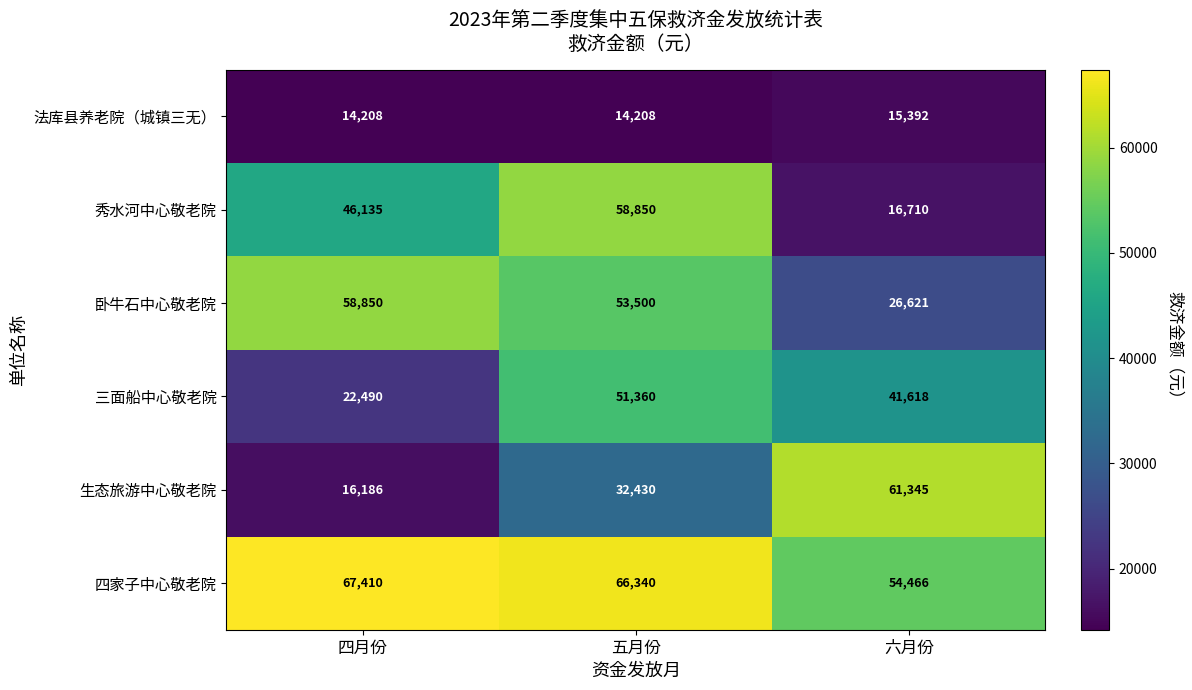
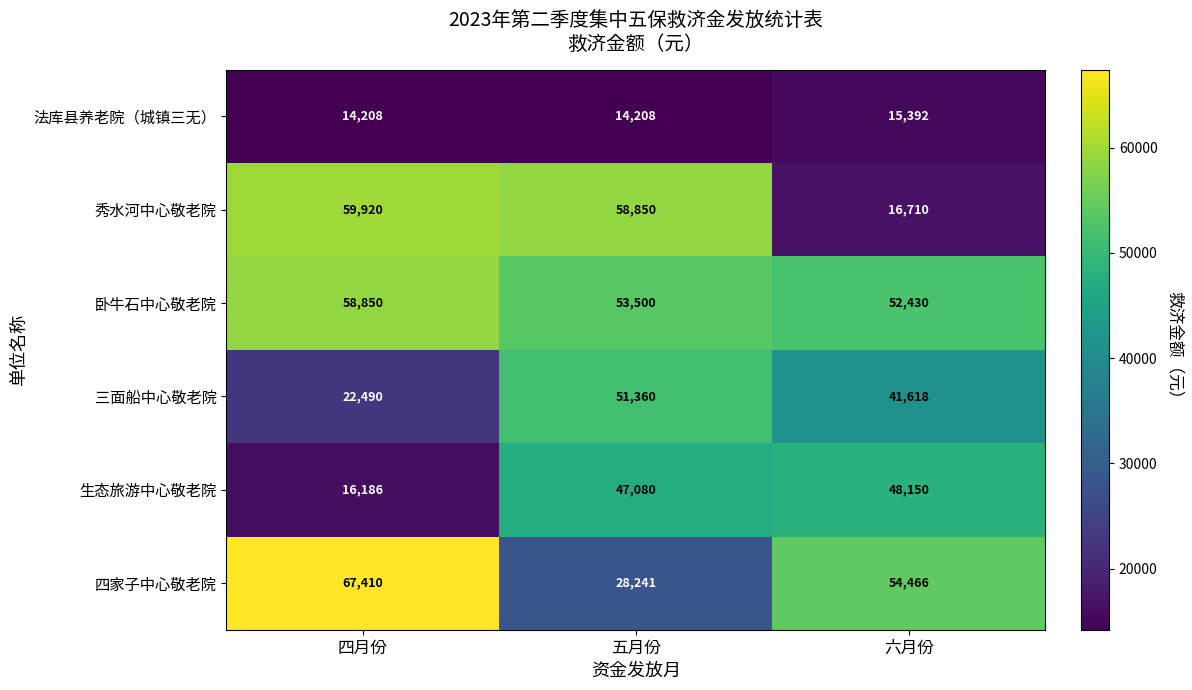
秀水河中心敬老院, 四月份: 46,135 -> 59,920
卧牛石中心敬老院, 六月份: 26,621 -> 52,430
生态旅游中心敬老院, 五月份: 32,430 -> 47,080
生态旅游中心敬老院, 六月份: 61,345 -> 48,150
四家子中心敬老院, 五月份: 66,340 -> 28,241
